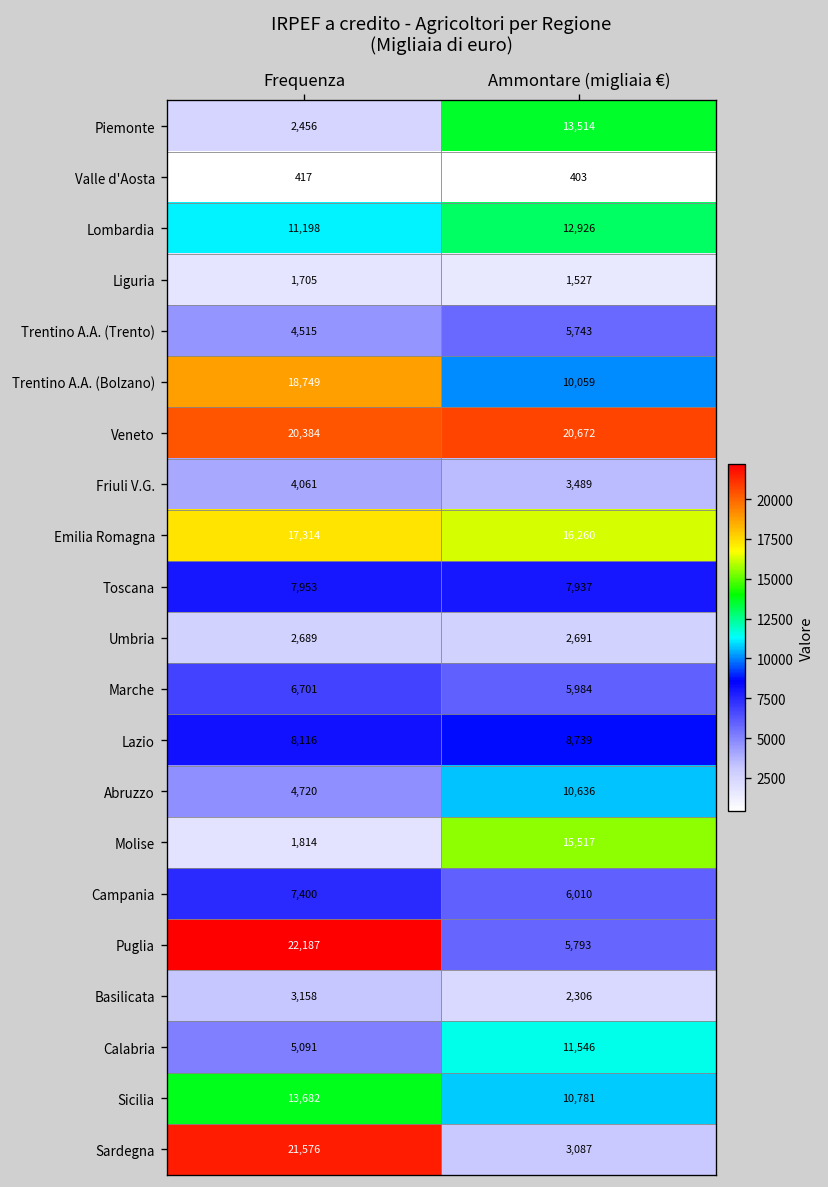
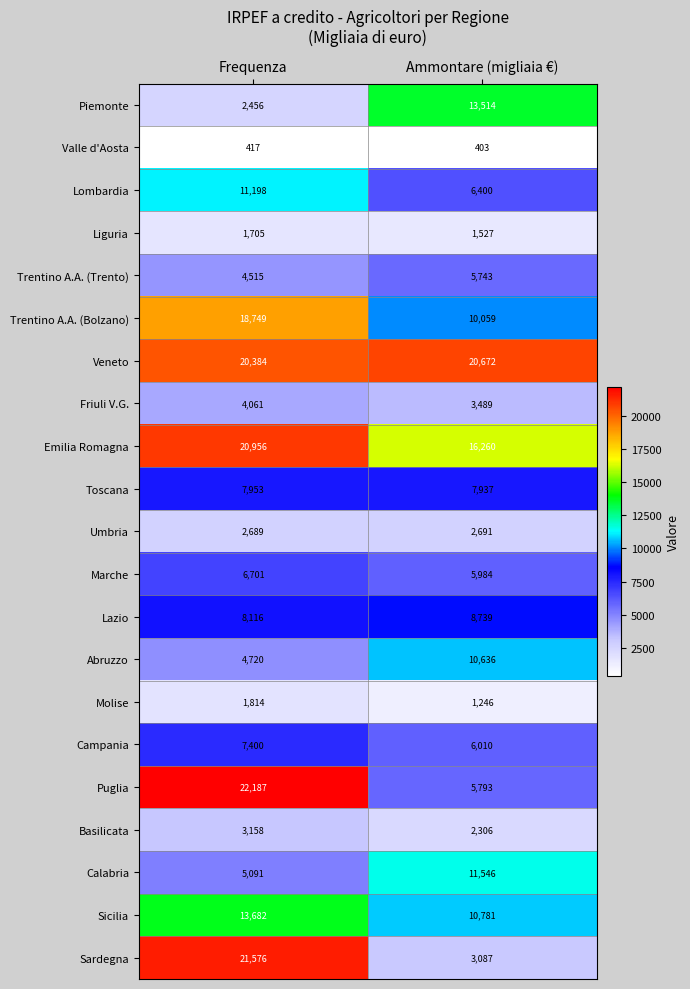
Lombardia, Ammontare (migliaia €): 12,926 -> 6,400
Emilia Romagna, Frequenza: 17,314 -> 20,956
Molise, Ammontare (migliaia €): 15,517 -> 1,246
